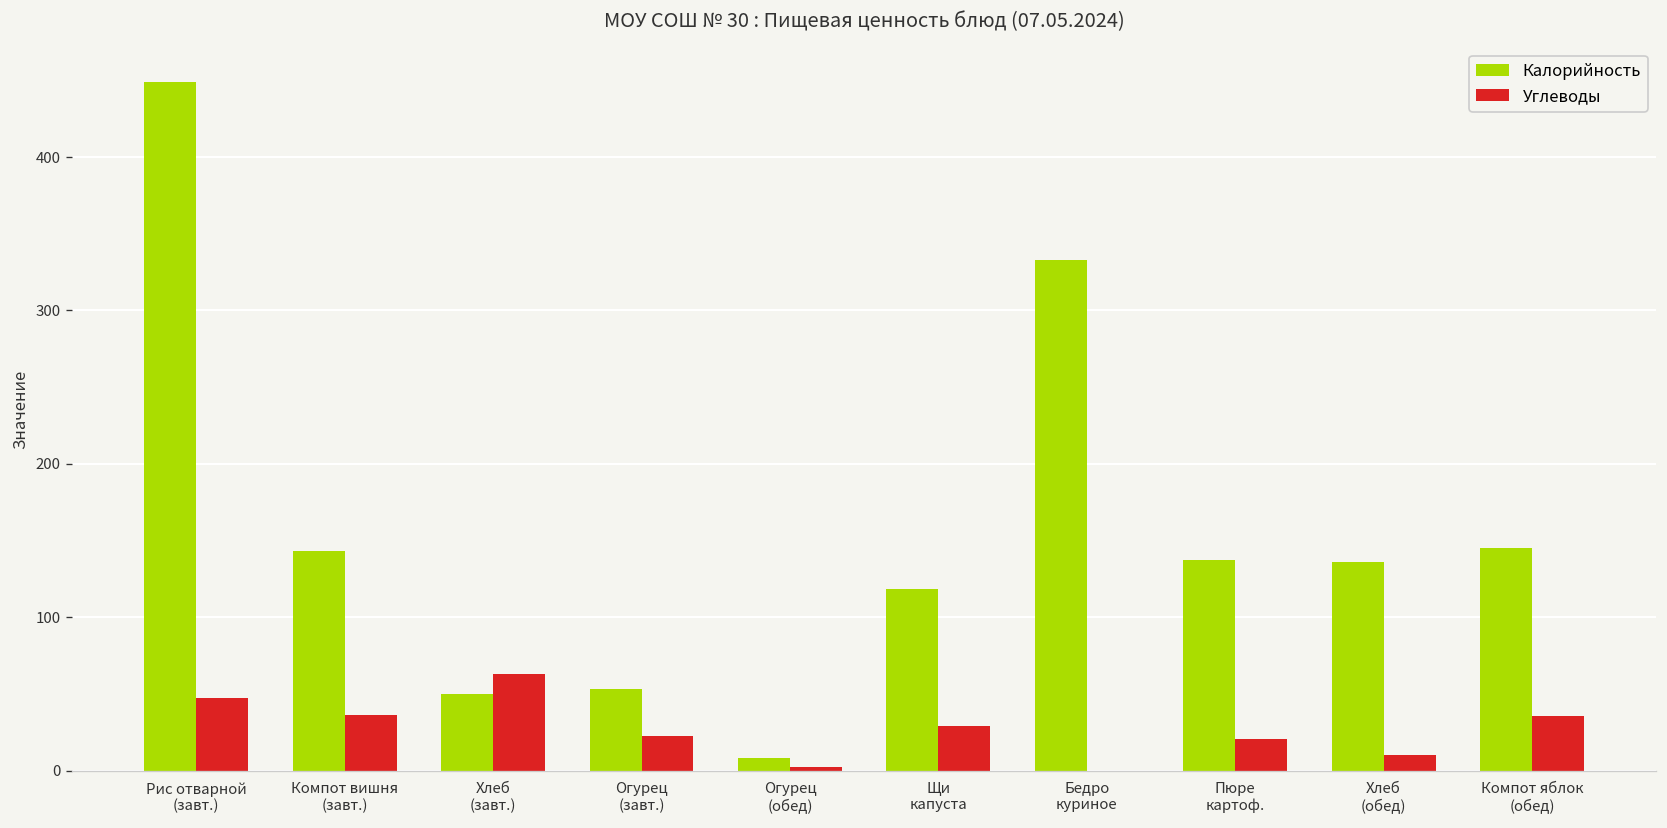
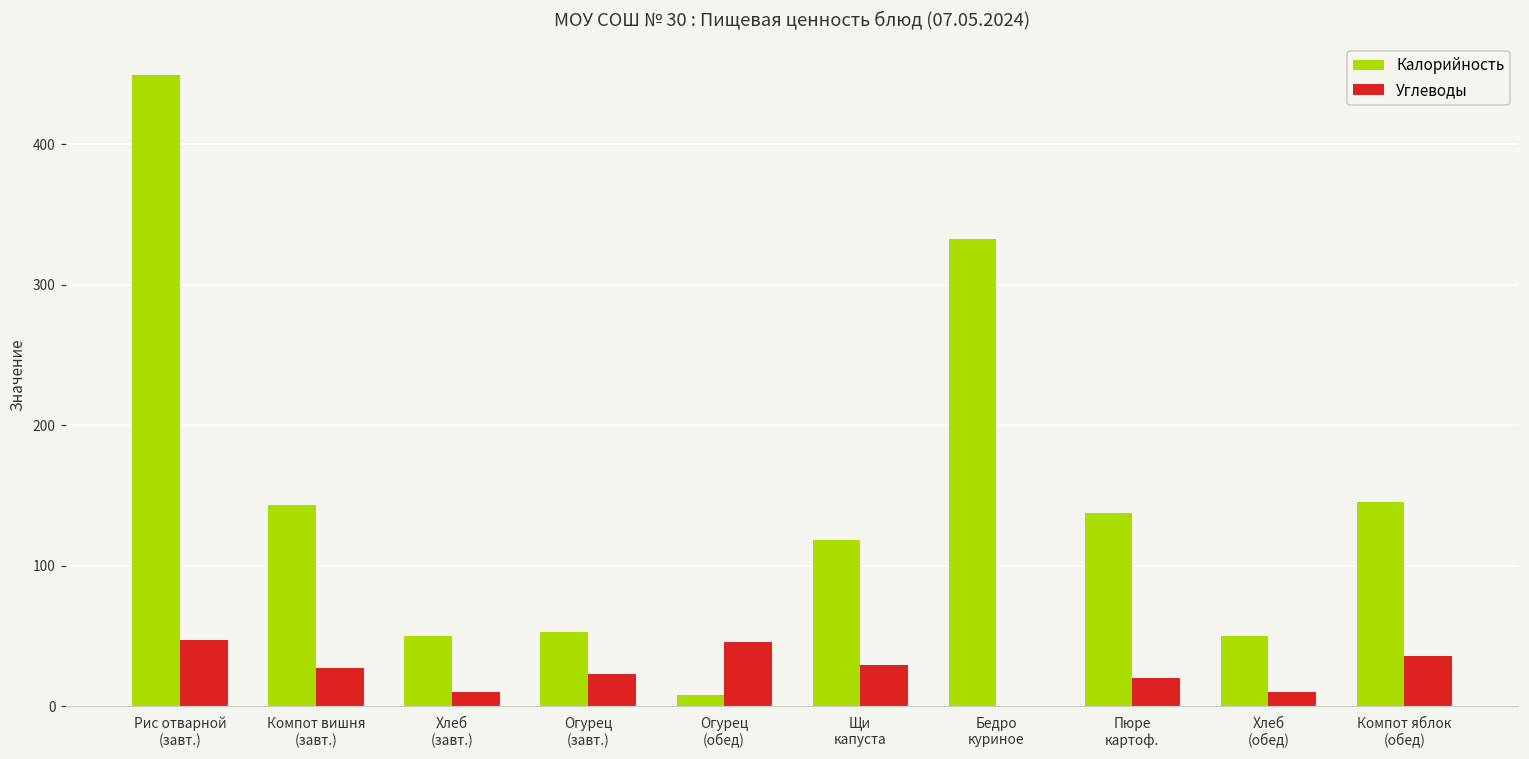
Углеводы, Компот вишня (завт.): 36 -> 27
Углеводы, Хлеб (завт.): 63 -> 10
Углеводы, Огурец (обед): 2 -> 46
Калорийность, Хлеб (обед): 136 -> 50
